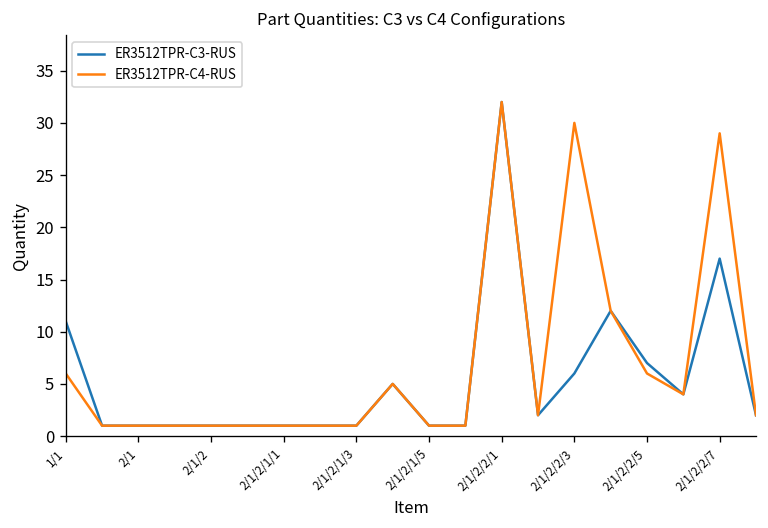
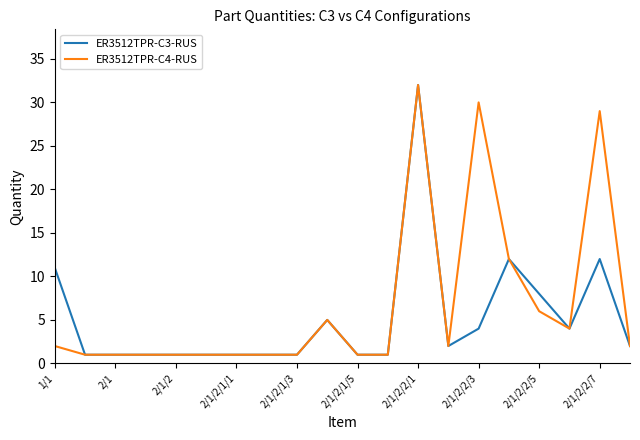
ER3512TPR-C4-RUS, 1/1: 6 -> 2
ER3512TPR-C3-RUS, 2/1/2/2/3: 6 -> 4
ER3512TPR-C3-RUS, 2/1/2/2/5: 7 -> 8
ER3512TPR-C3-RUS, 2/1/2/2/7: 17 -> 12
